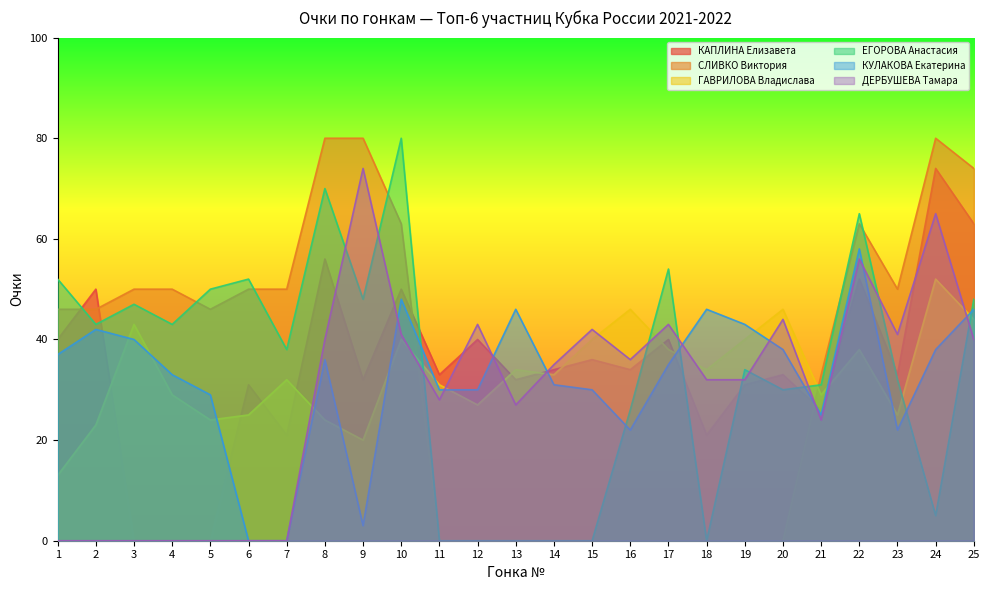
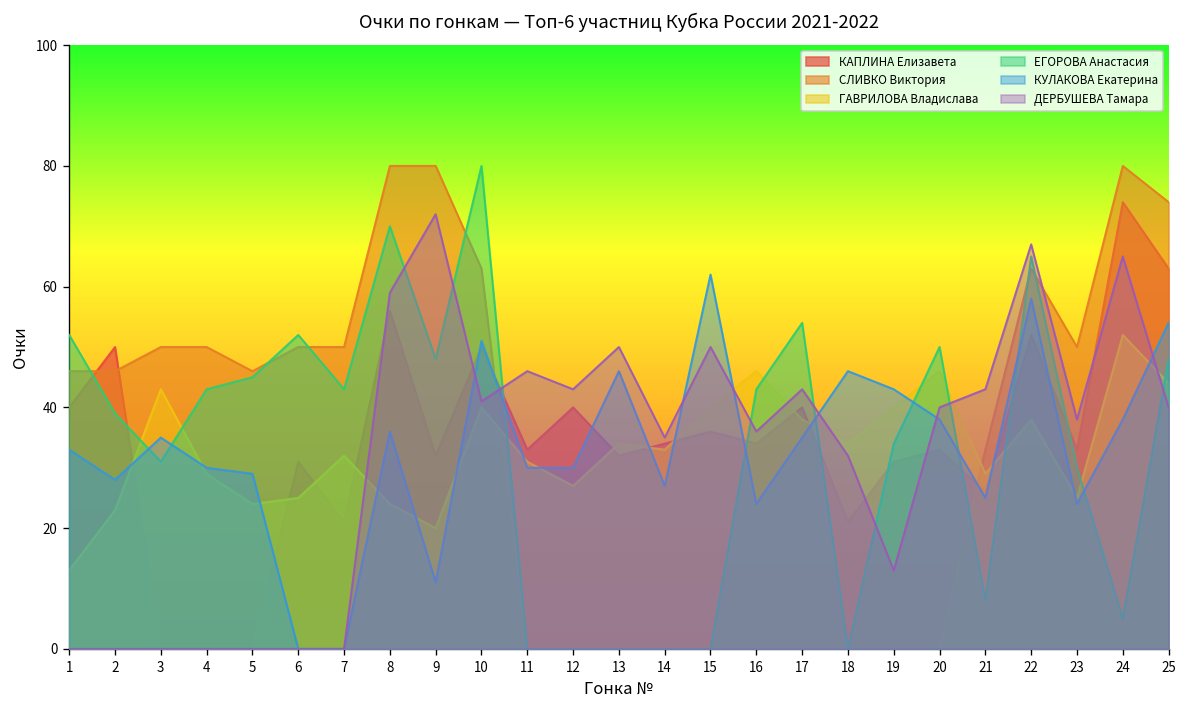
КУЛАКОВА Екатерина, 1: 37 -> 33
ЕГОРОВА Анастасия, 2: 43 -> 39
КУЛАКОВА Екатерина, 2: 42 -> 28
ЕГОРОВА Анастасия, 3: 47 -> 31
КУЛАКОВА Екатерина, 3: 40 -> 35
КУЛАКОВА Екатерина, 4: 33 -> 30
ЕГОРОВА Анастасия, 5: 50 -> 45
ЕГОРОВА Анастасия, 7: 38 -> 43
ДЕРБУШЕВА Тамара, 8: 40 -> 59
КУЛАКОВА Екатерина, 9: 3 -> 11
ДЕРБУШЕВА Тамара, 9: 74 -> 72
КУЛАКОВА Екатерина, 10: 48 -> 51
ДЕРБУШЕВА Тамара, 11: 28 -> 46
ДЕРБУШЕВА Тамара, 13: 27 -> 50
КУЛАКОВА Екатерина, 14: 31 -> 27
КУЛАКОВА Екатерина, 15: 30 -> 62
ДЕРБУШЕВА Тамара, 15: 42 -> 50
ЕГОРОВА Анастасия, 16: 26 -> 43
КУЛАКОВА Екатерина, 16: 22 -> 24
ДЕРБУШЕВА Тамара, 19: 32 -> 13
ЕГОРОВА Анастасия, 20: 30 -> 50
ДЕРБУШЕВА Тамара, 20: 44 -> 40
ЕГОРОВА Анастасия, 21: 31 -> 8
ДЕРБУШЕВА Тамара, 21: 24 -> 43
ДЕРБУШЕВА Тамара, 22: 56 -> 67
ЕГОРОВА Анастасия, 23: 32 -> 30
КУЛАКОВА Екатерина, 23: 22 -> 24
ДЕРБУШЕВА Тамара, 23: 41 -> 38
КУЛАКОВА Екатерина, 25: 46 -> 54
